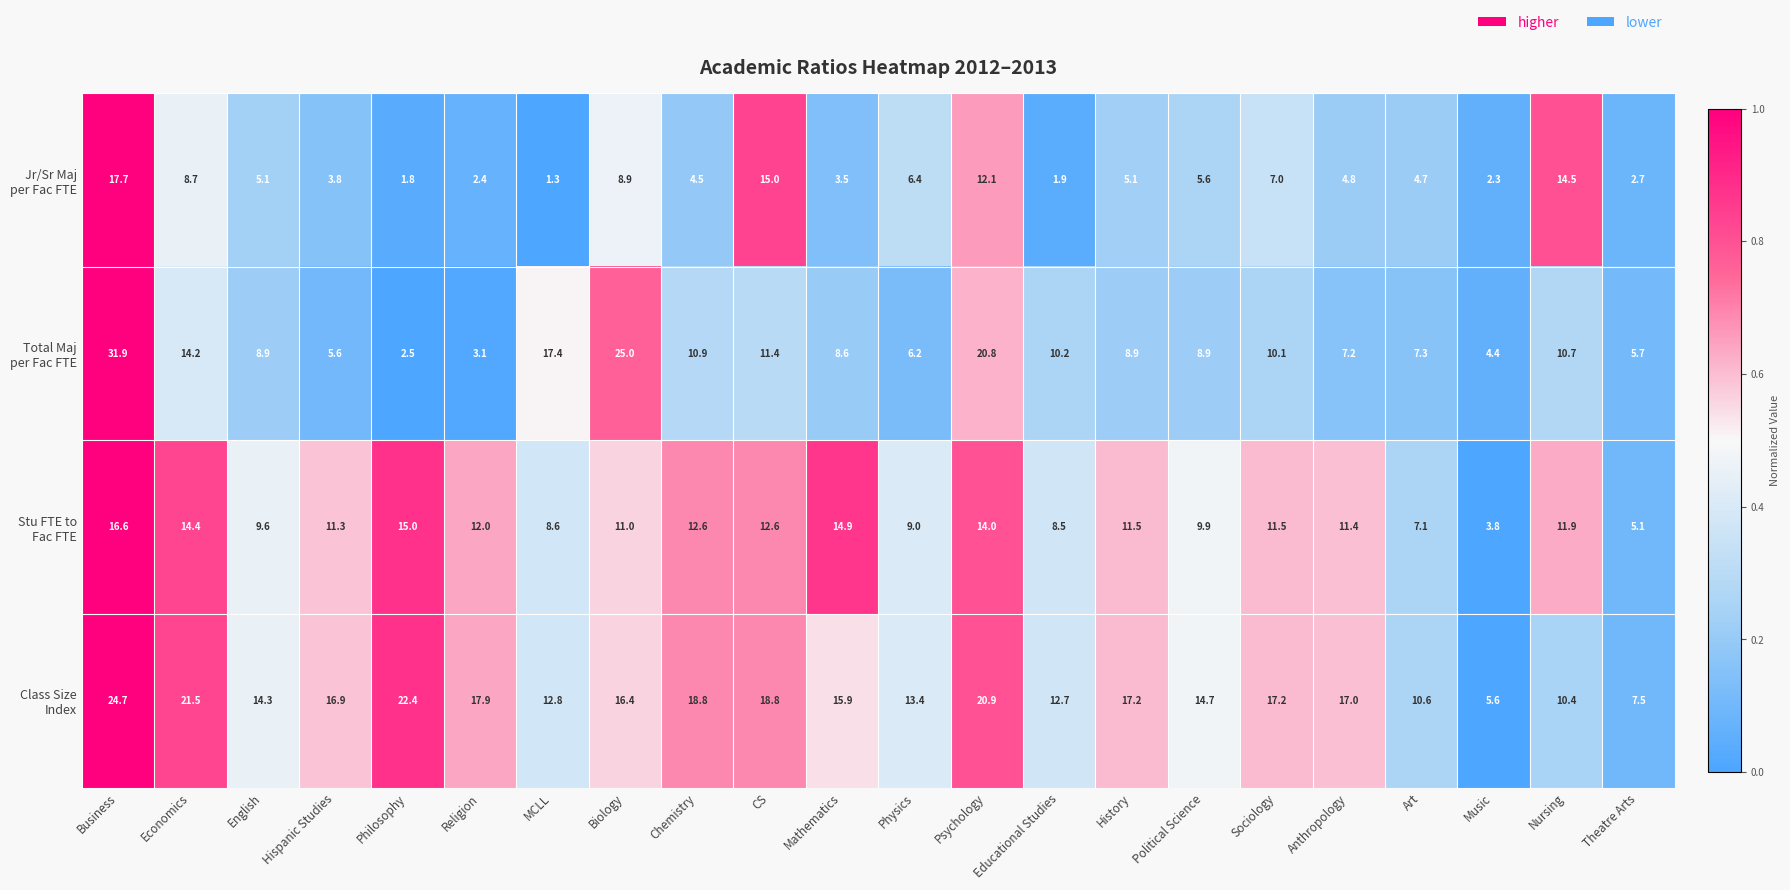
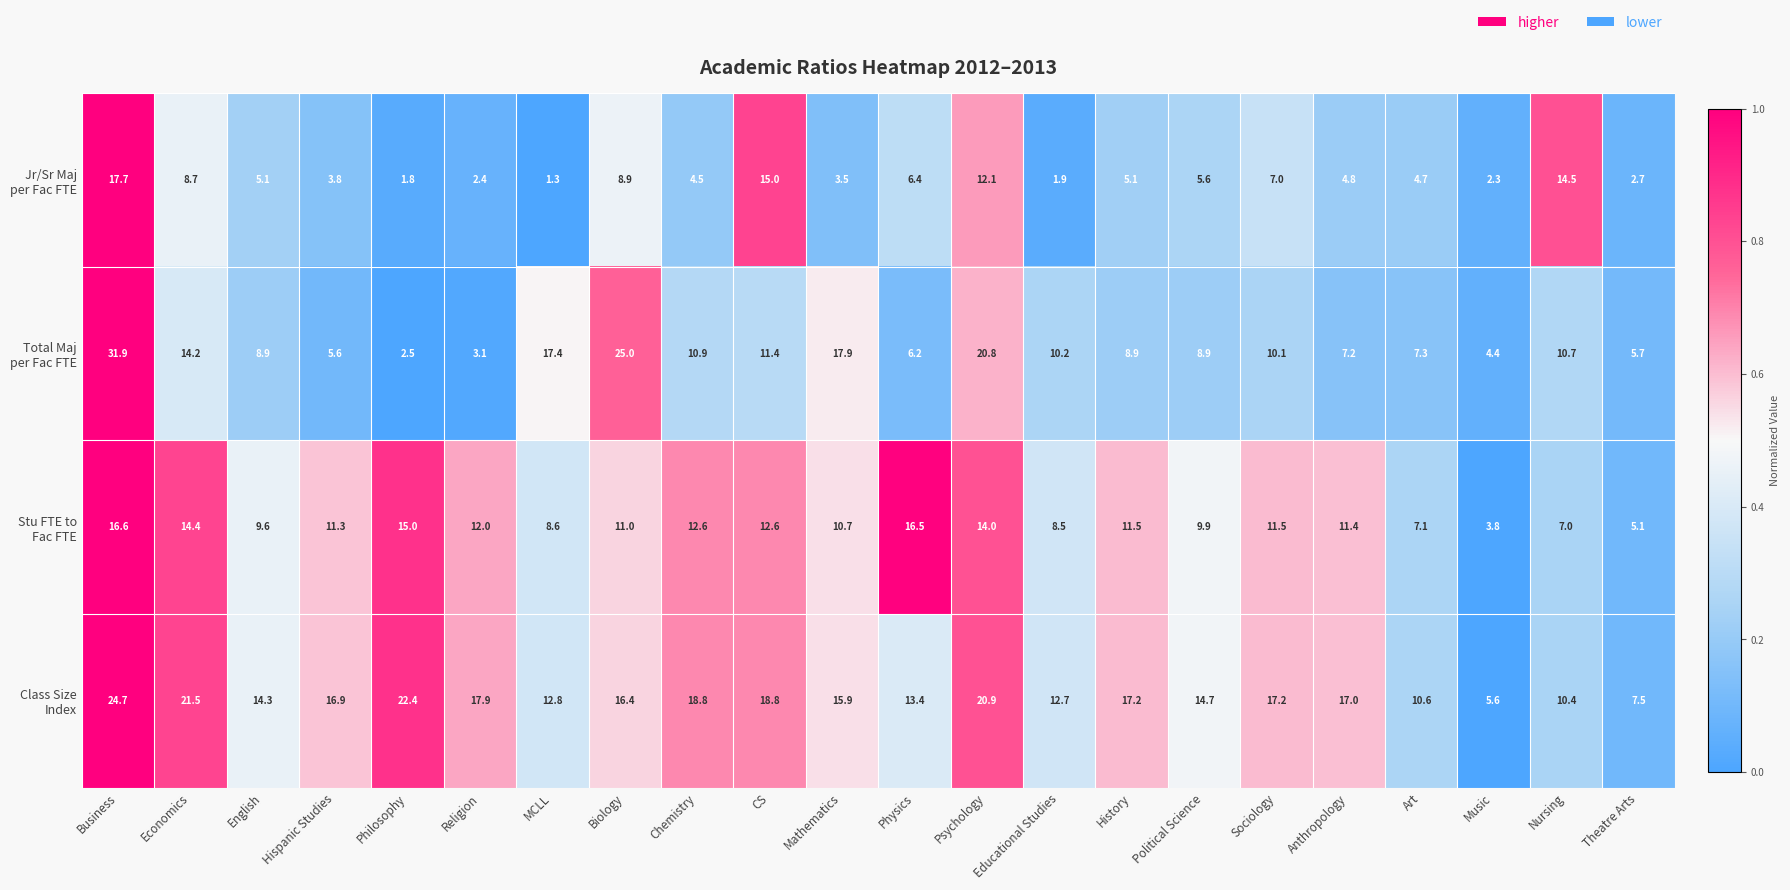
Total Maj per Fac FTE, Mathematics: 8.6 -> 17.9
Stu FTE to Fac FTE, Mathematics: 14.9 -> 10.7
Stu FTE to Fac FTE, Physics: 9.0 -> 16.5
Stu FTE to Fac FTE, Nursing: 11.9 -> 7.0
